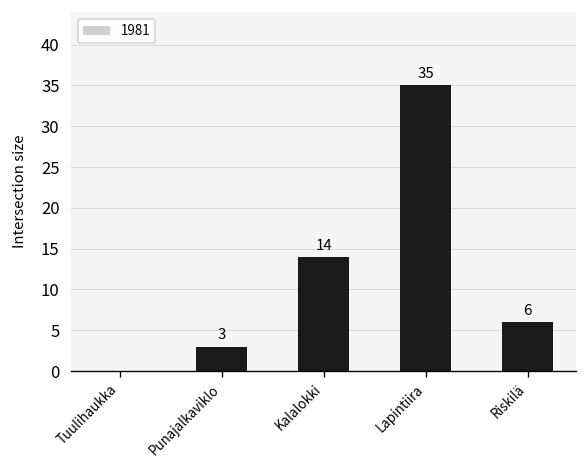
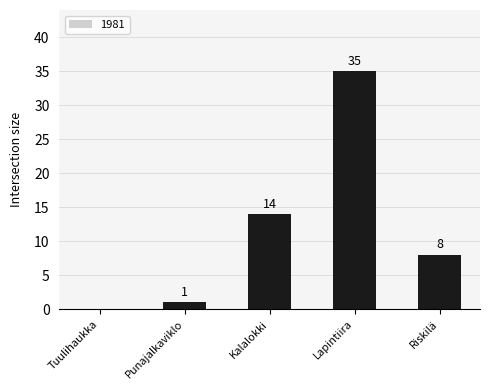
Punajalkaviklo: 3 -> 1
Riskilä: 6 -> 8
